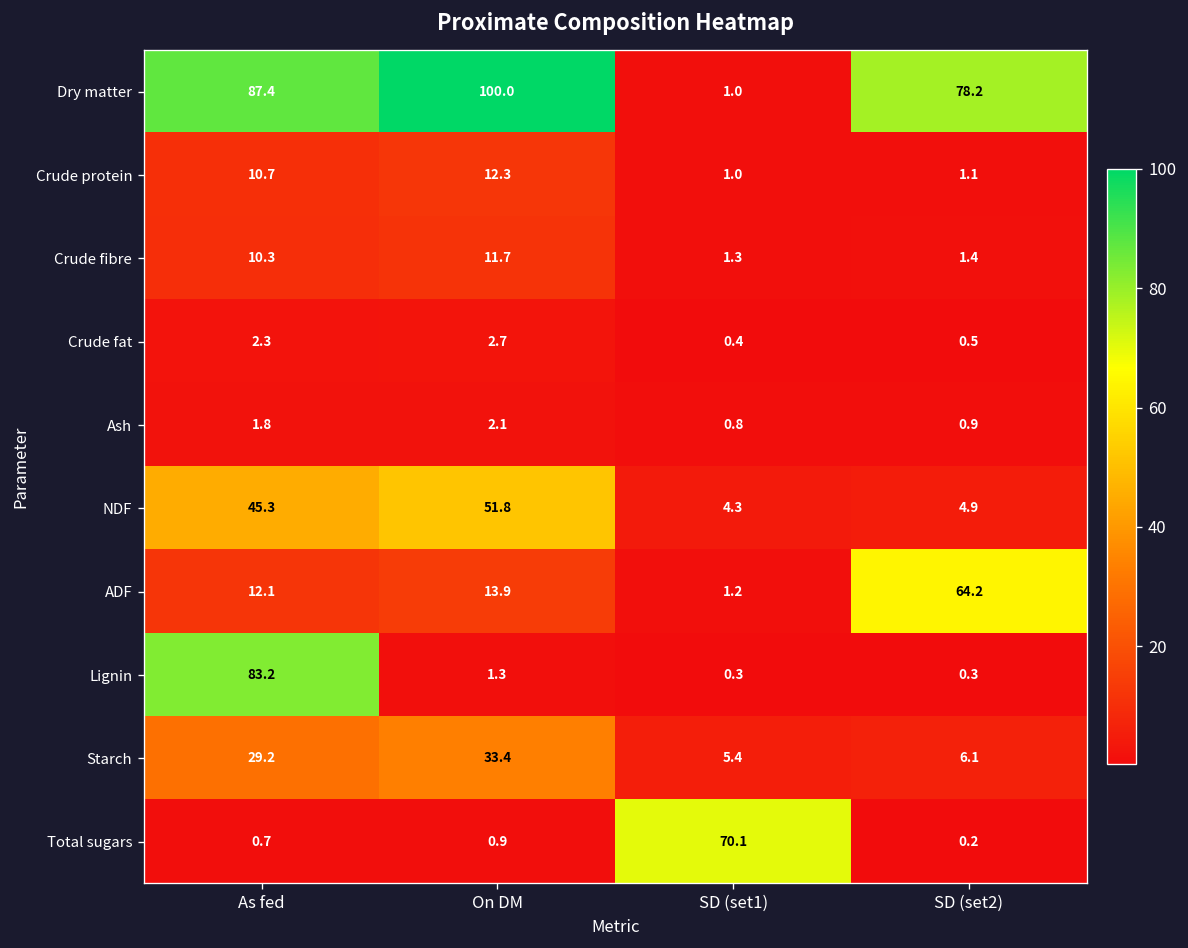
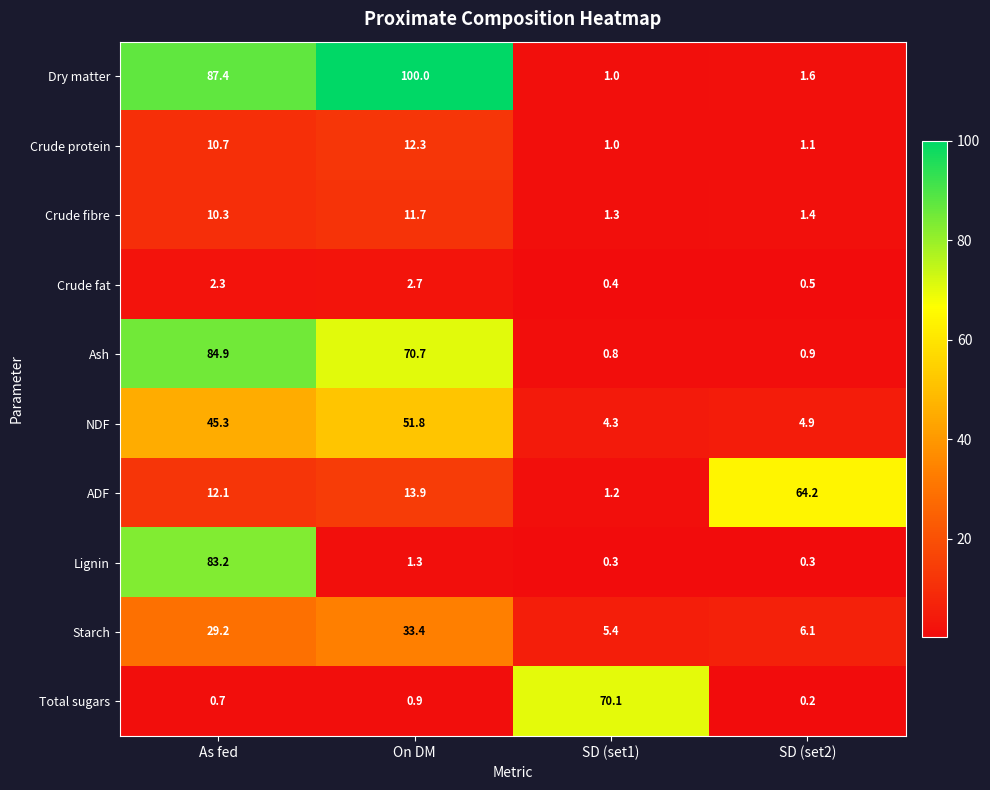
Dry matter, SD (set2): 78.2 -> 1.6
Ash, As fed: 1.8 -> 84.9
Ash, On DM: 2.1 -> 70.7
